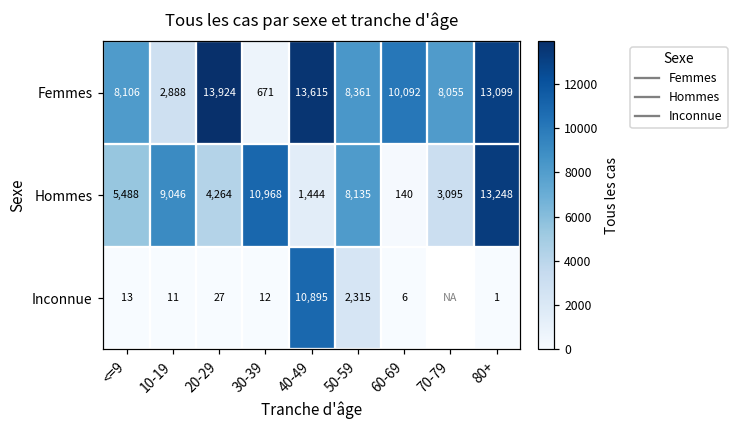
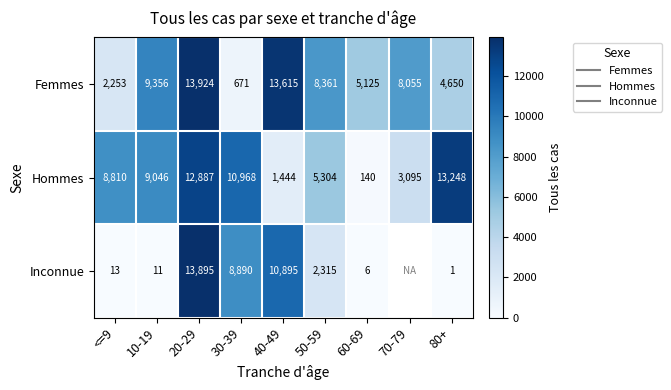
Femmes, <=9: 8,106 -> 2,253
Femmes, 10-19: 2,888 -> 9,356
Femmes, 60-69: 10,092 -> 5,125
Femmes, 80+: 13,099 -> 4,650
Hommes, <=9: 5,488 -> 8,810
Hommes, 20-29: 4,264 -> 12,887
Hommes, 50-59: 8,135 -> 5,304
Inconnue, 20-29: 27 -> 13,895
Inconnue, 30-39: 12 -> 8,890
